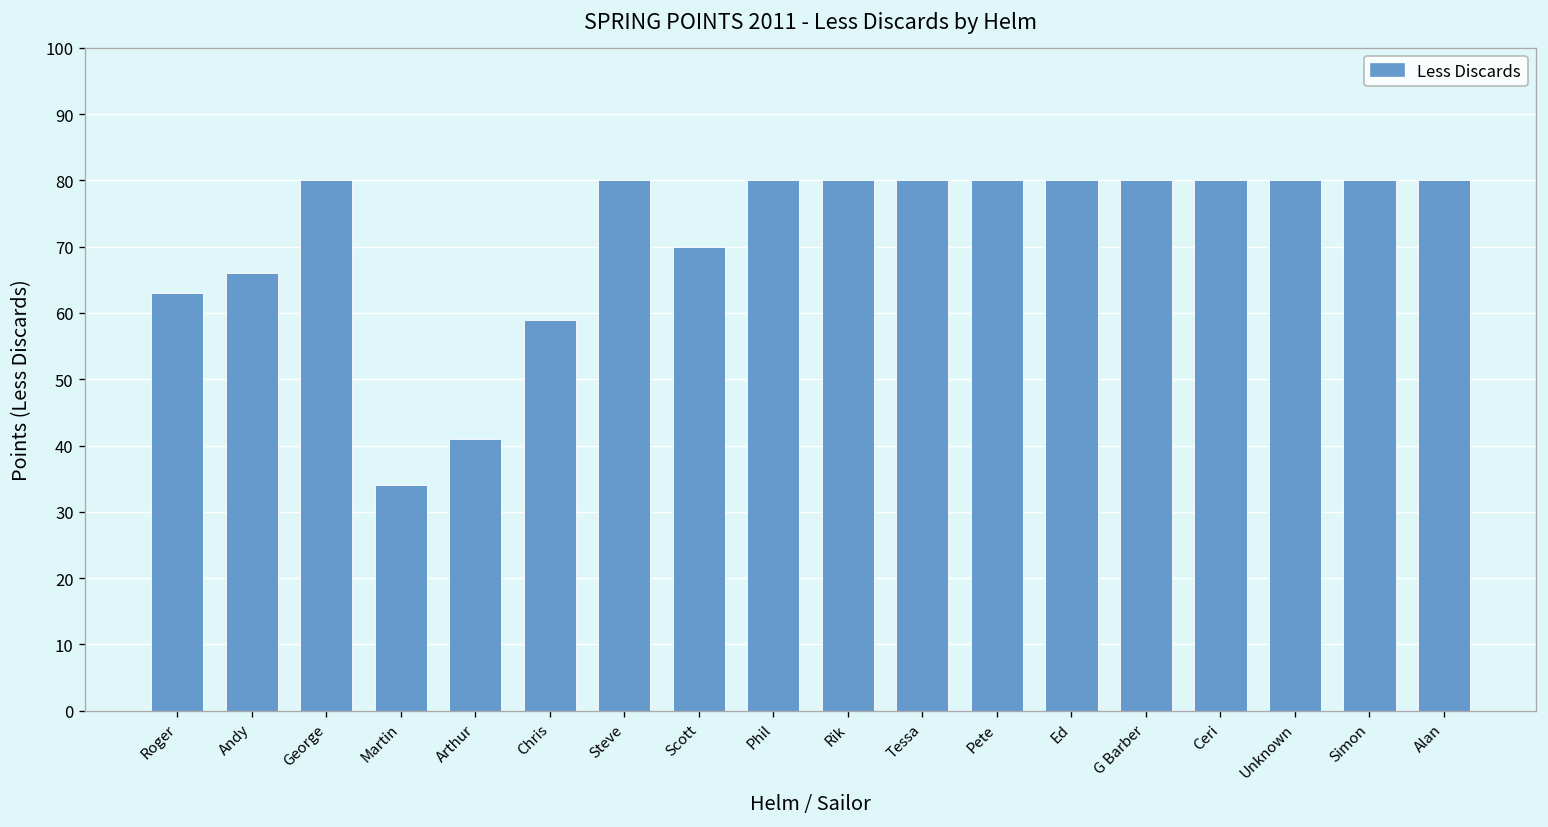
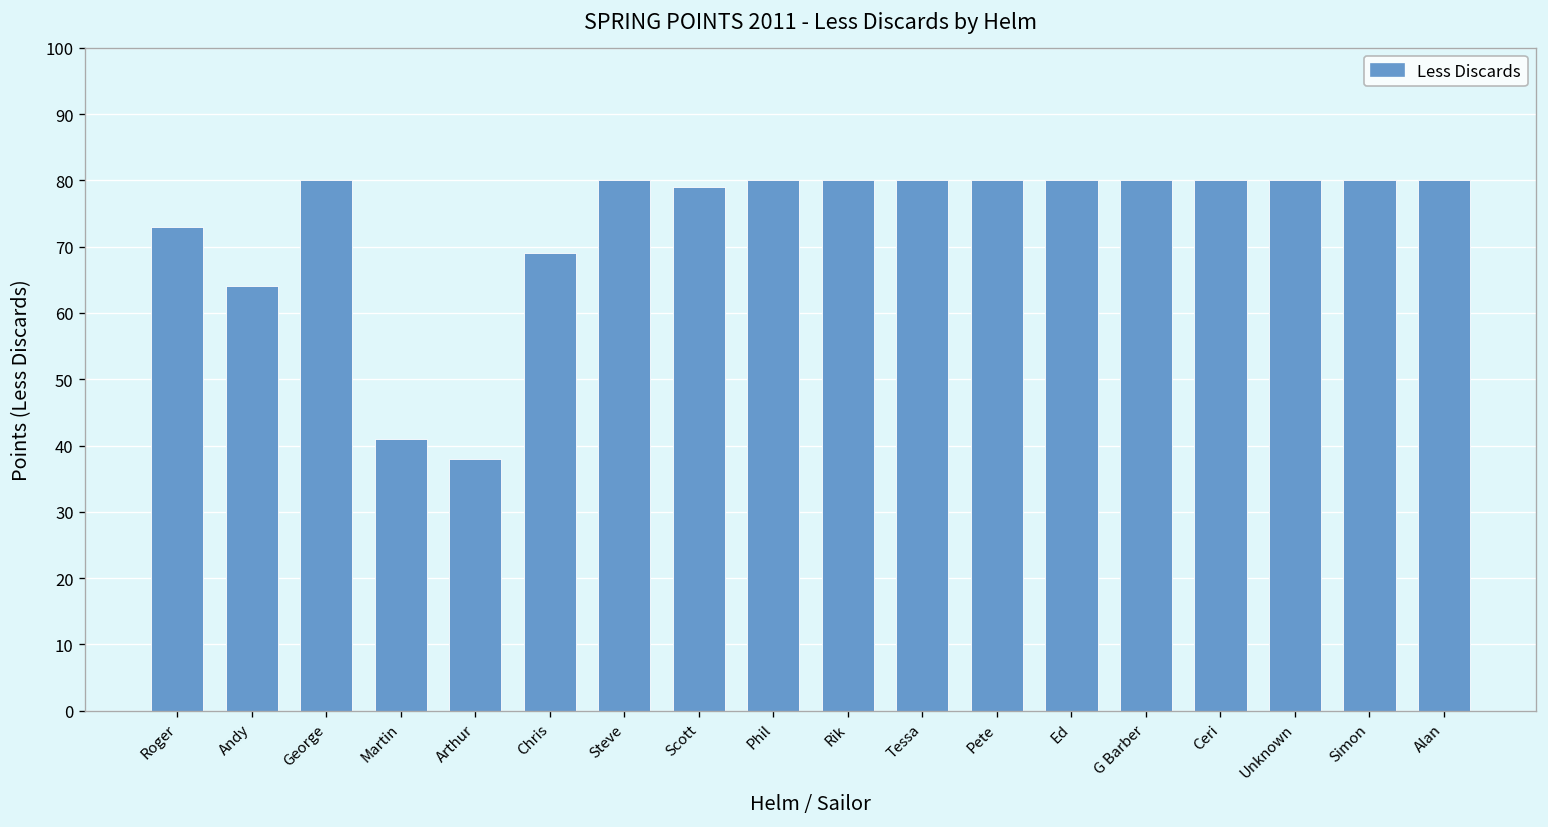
Roger: 63 -> 73
Andy: 66 -> 64
Martin: 34 -> 41
Arthur: 41 -> 38
Chris: 59 -> 69
Scott: 70 -> 79
